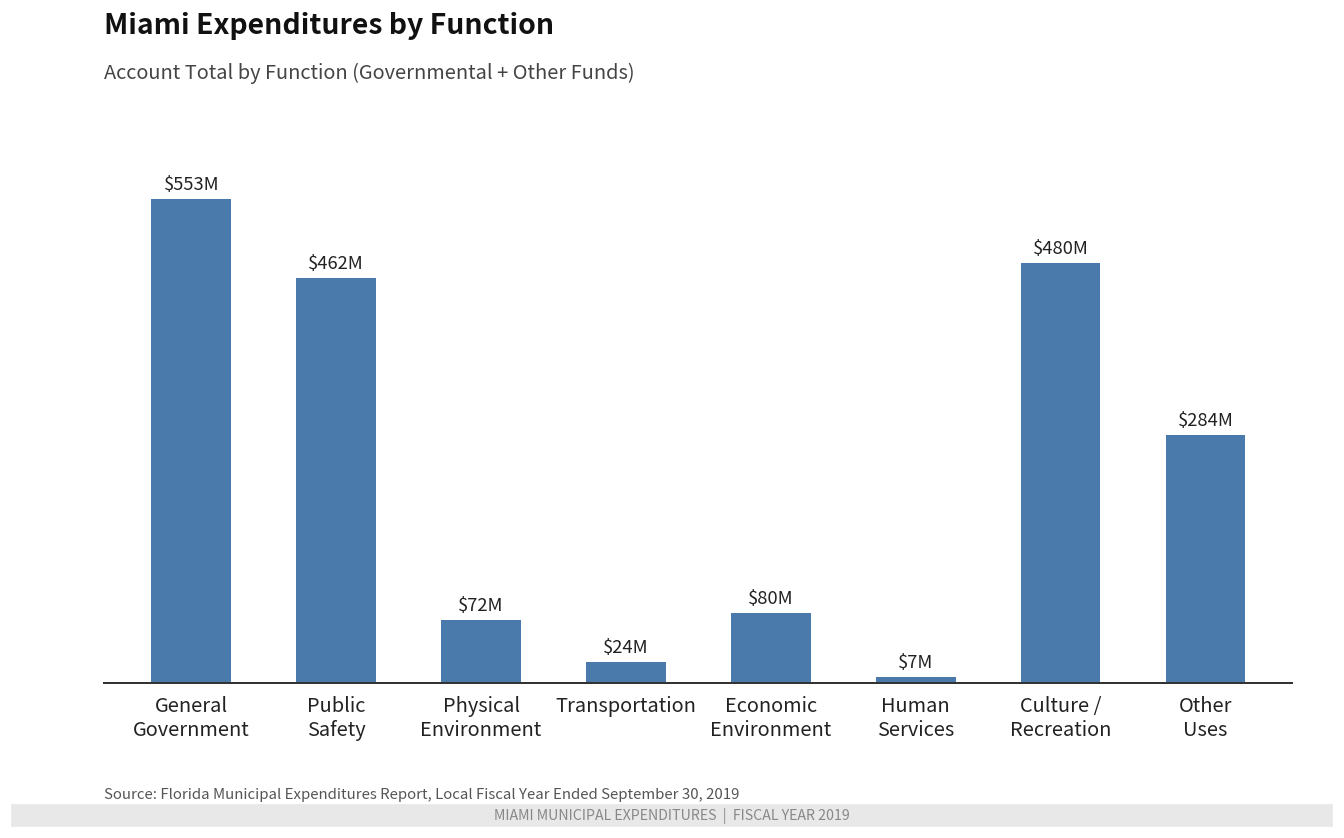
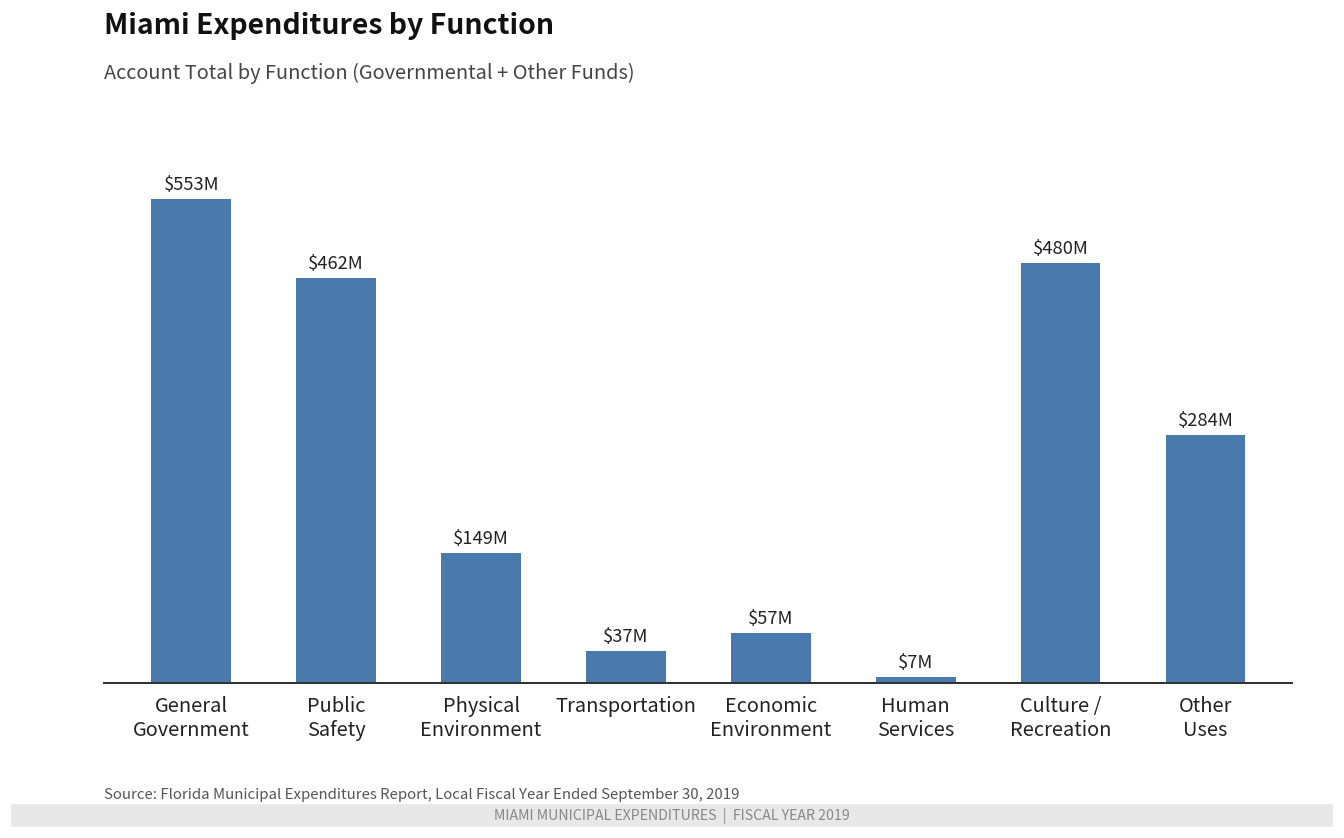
Physical Environment: $72M -> $149M
Transportation: $24M -> $37M
Economic Environment: $80M -> $57M
